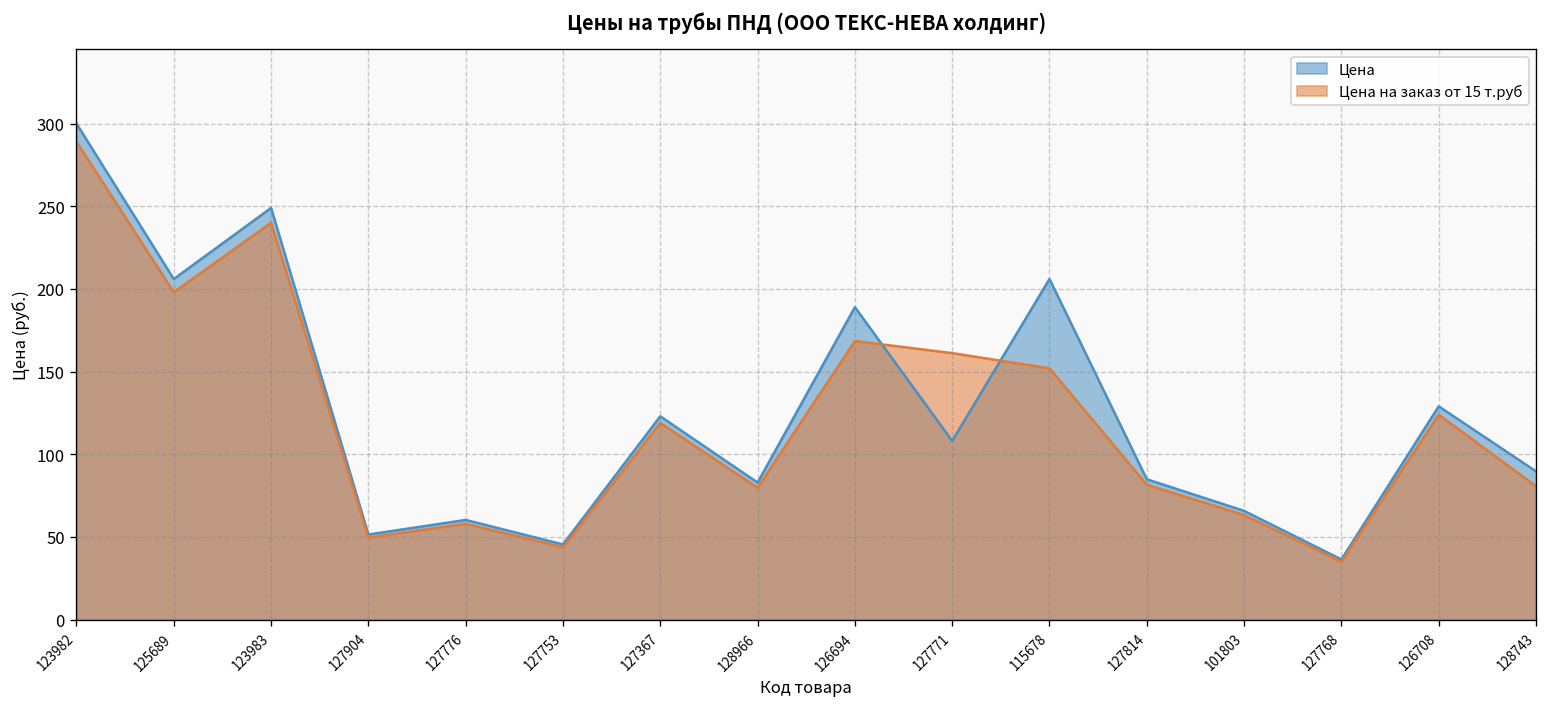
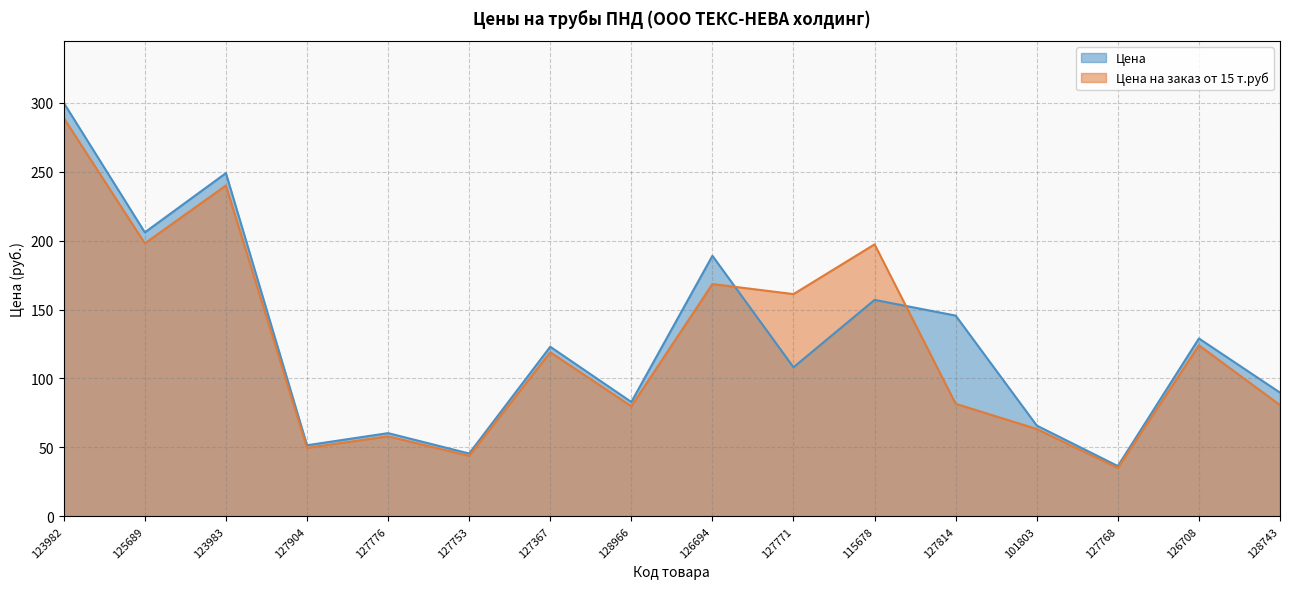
Цена, 115678: 206 -> 157
Цена на заказ от 15 т.руб, 115678: 152 -> 197
Цена, 127814: 85 -> 146
